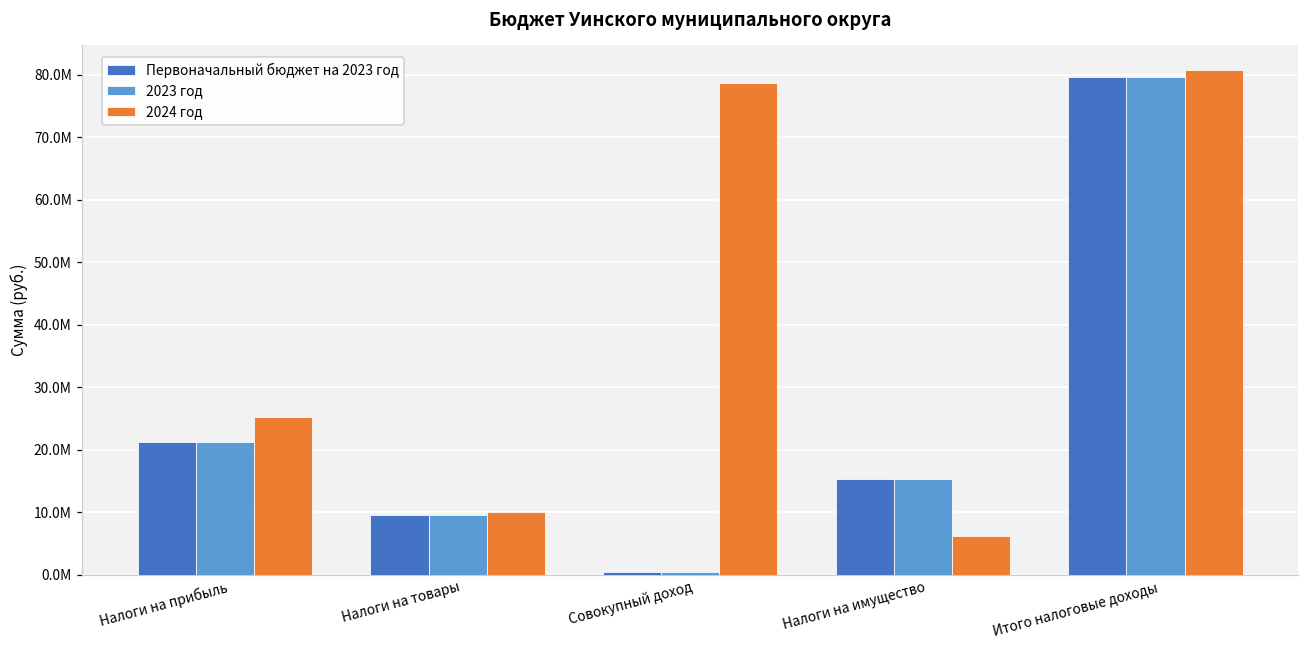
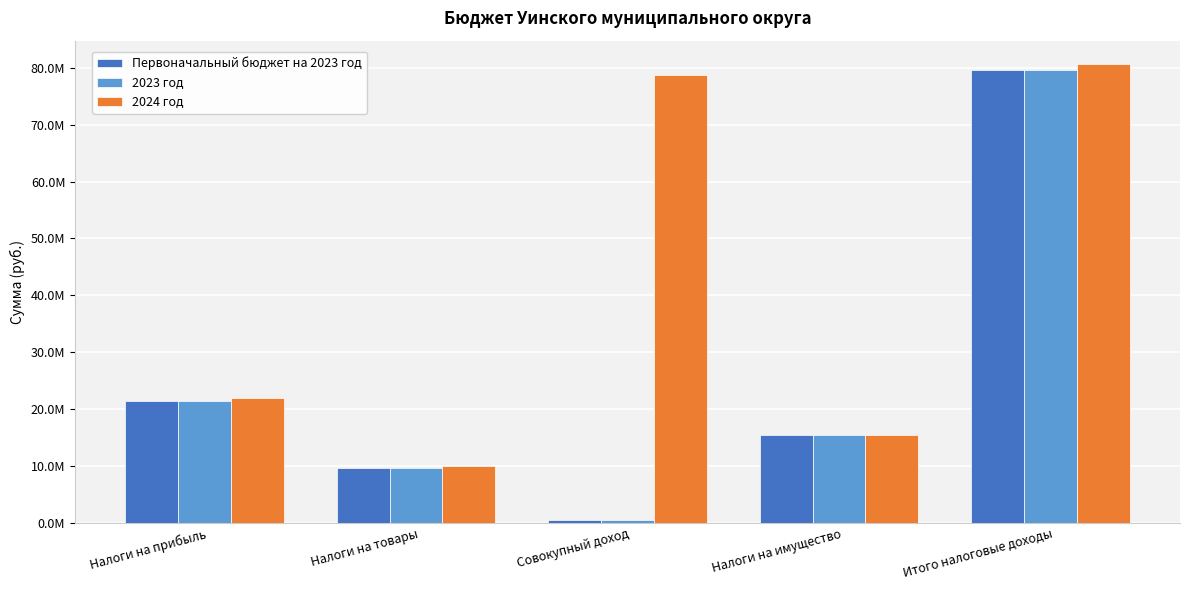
2024 год, Налоги на прибыль: 25000000 -> 22000000
2024 год, Налоги на имущество: 6000000 -> 16000000
